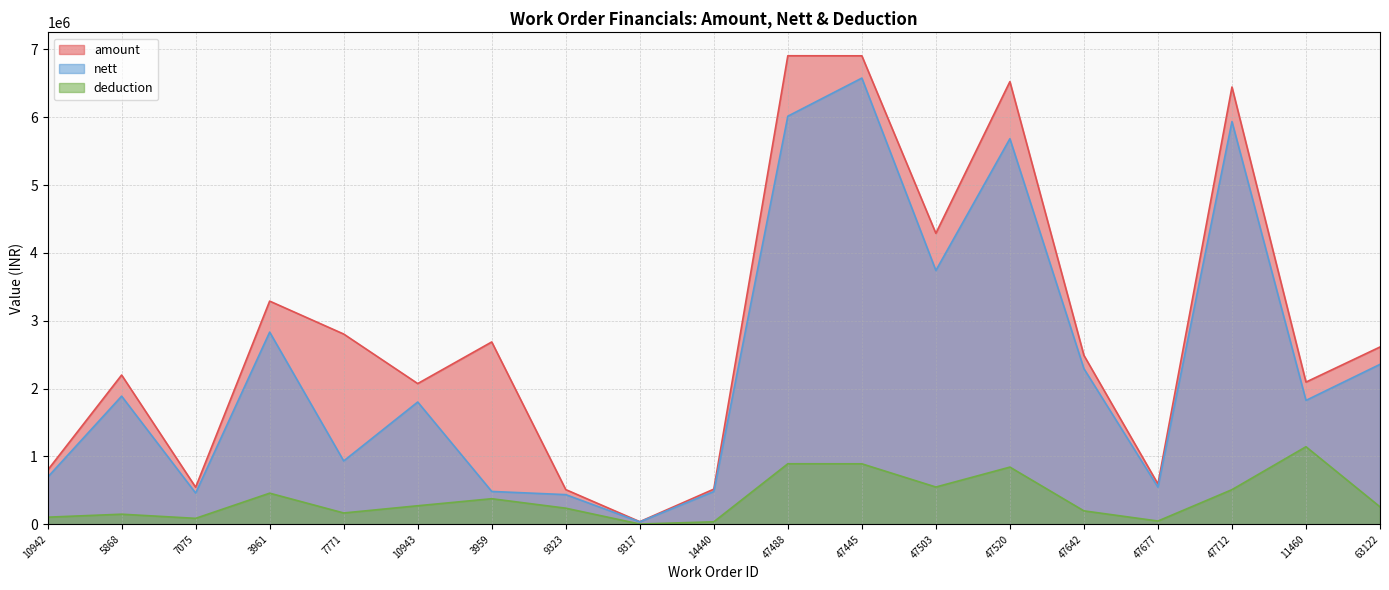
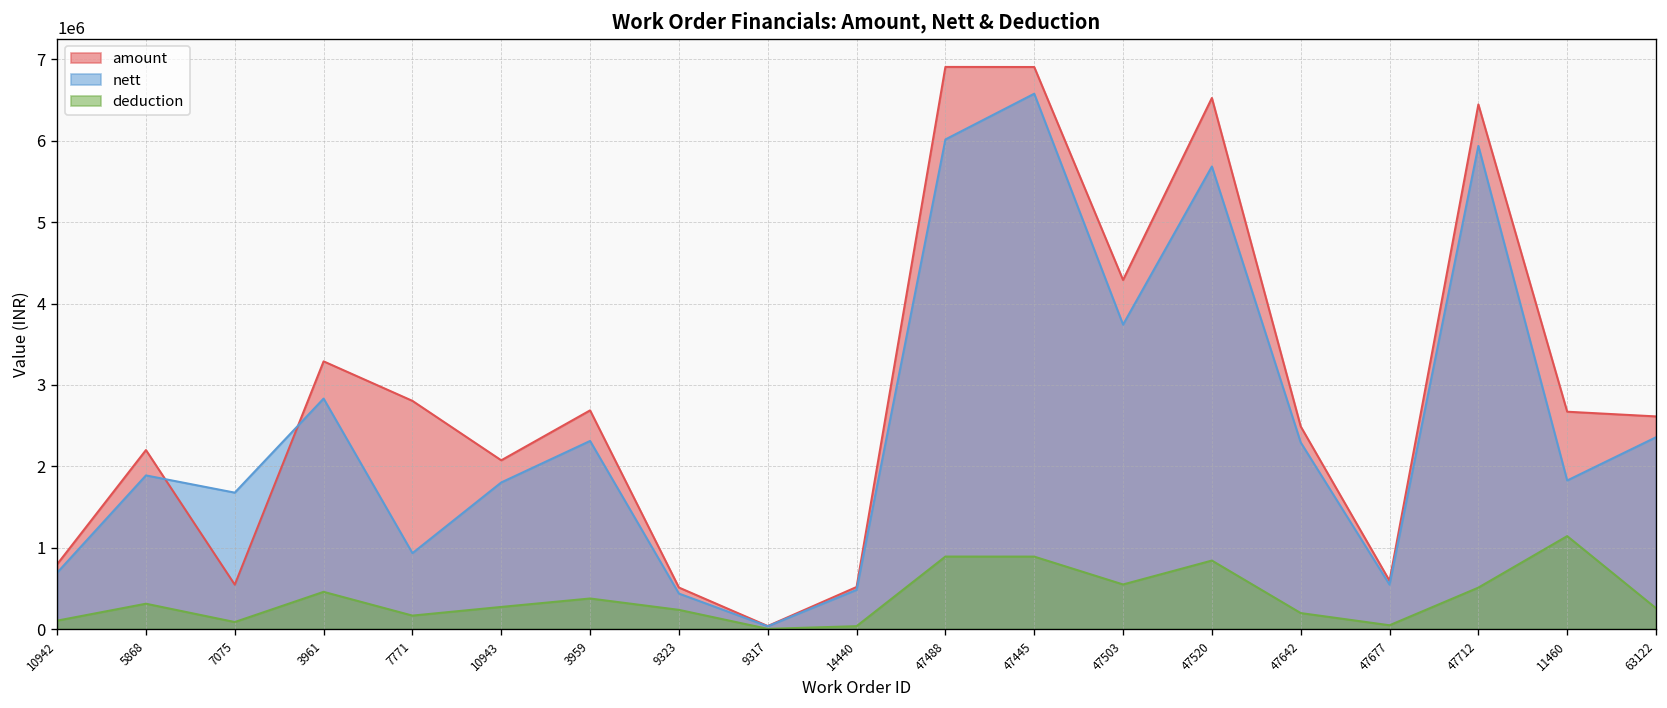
deduction, 5868: 100000 -> 300000
nett, 7075: 500000 -> 1700000
nett, 3959: 500000 -> 2300000
amount, 11460: 2100000 -> 2700000
